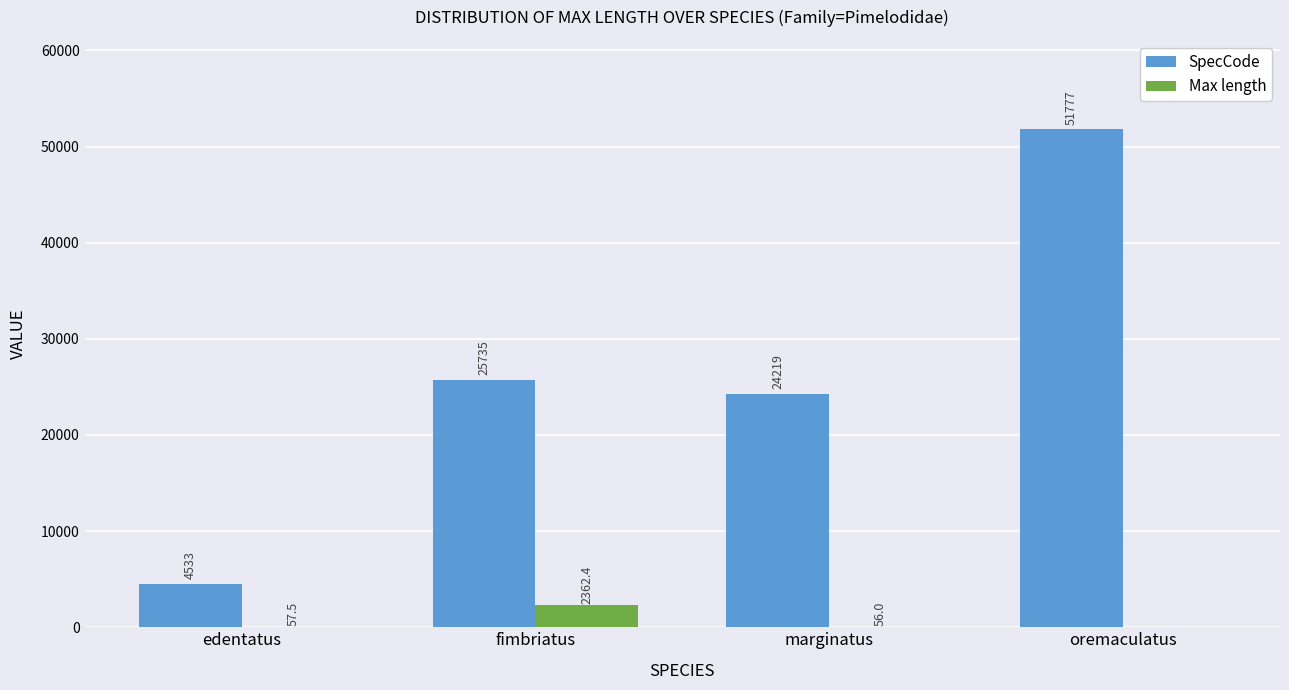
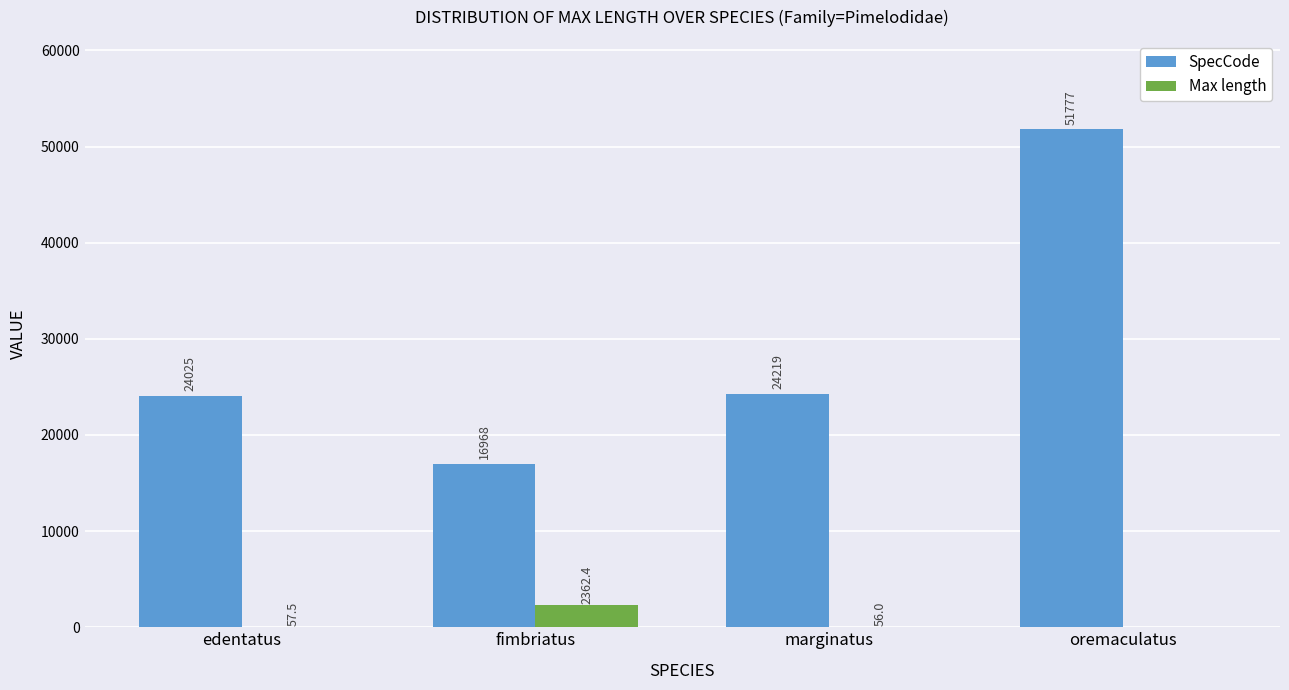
SpecCode, edentatus: 4533 -> 24025
SpecCode, fimbriatus: 25735 -> 16968
